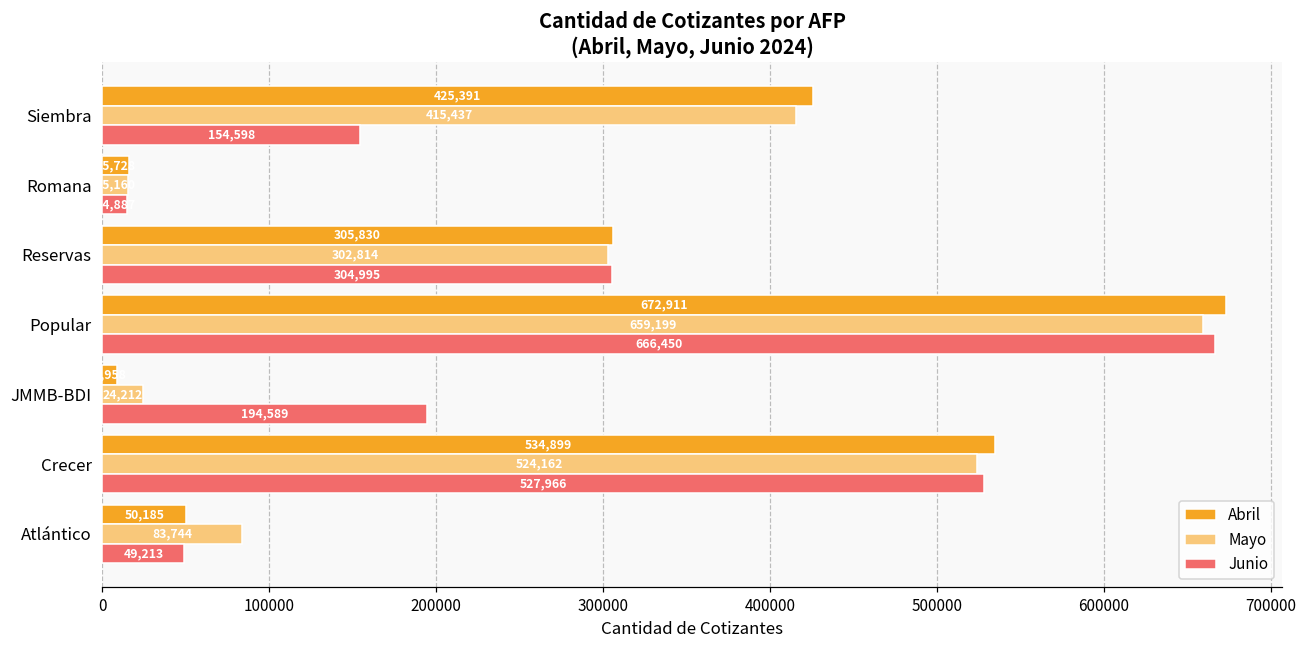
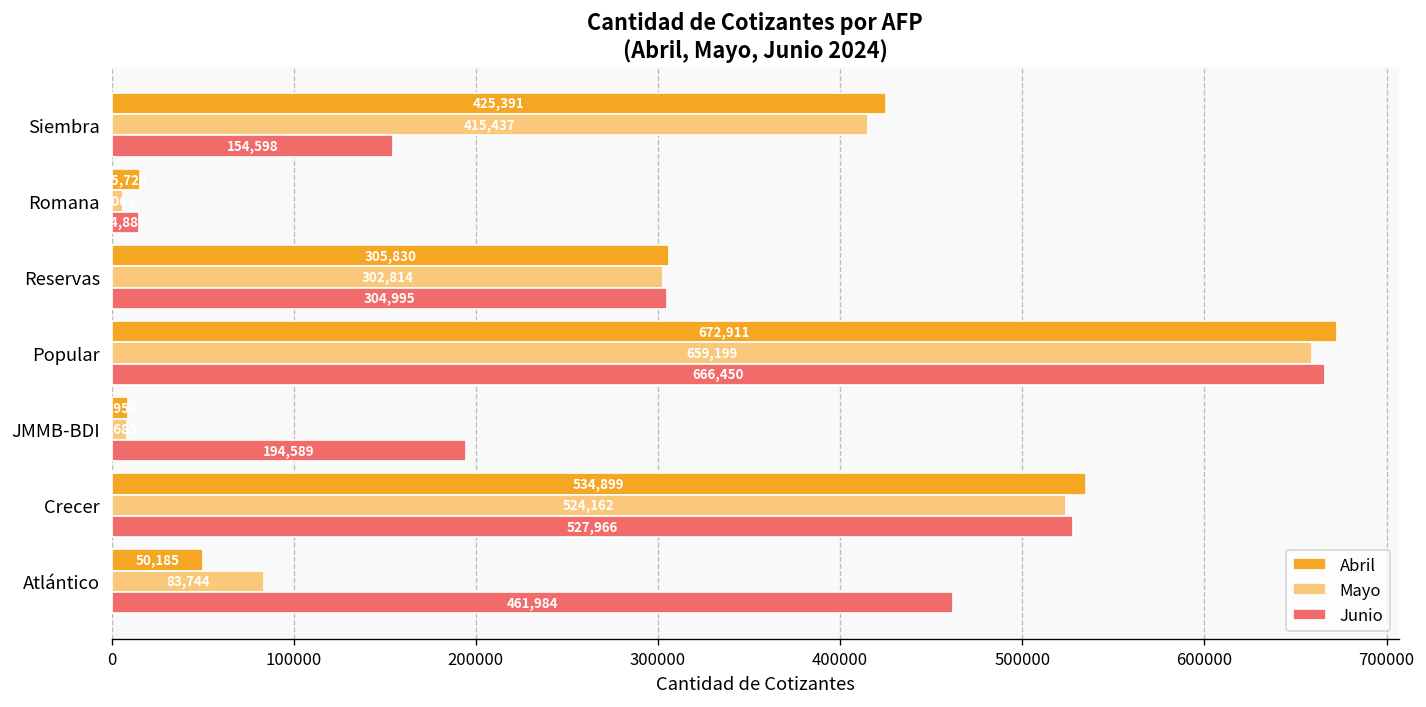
Mayo, Romana: 15000 -> 6000
Mayo, JMMB-BDI: 24000 -> 9000
Junio, Atlántico: 49,213 -> 461,984
